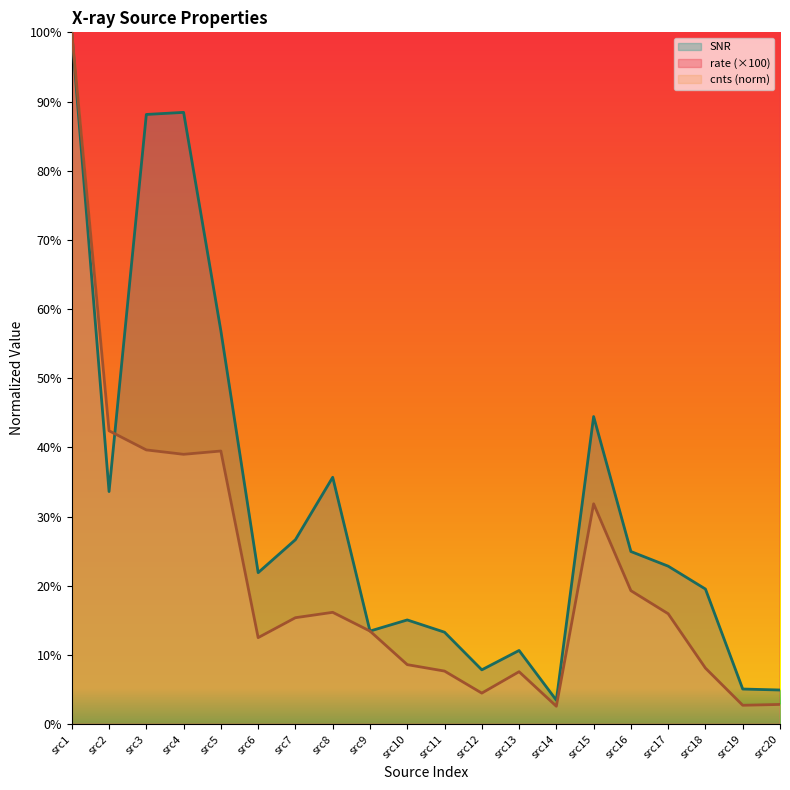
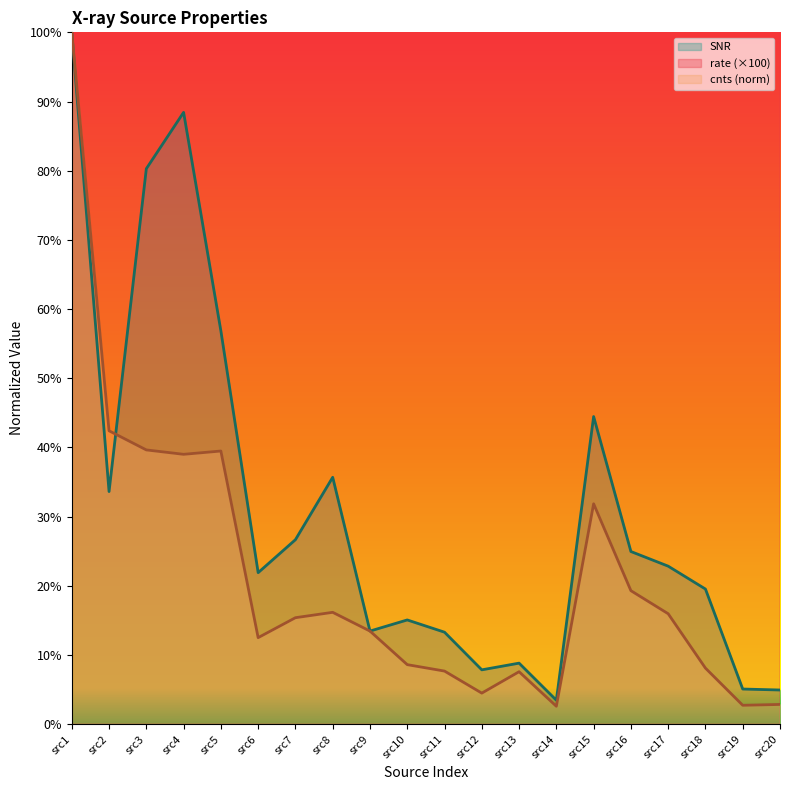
SNR, src3: 88% -> 80%
SNR, src13: 11% -> 9%
